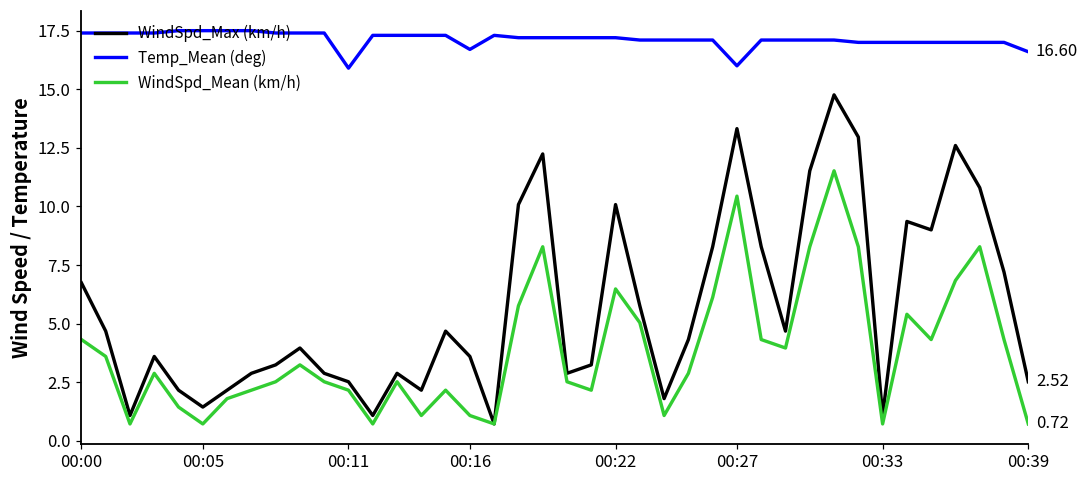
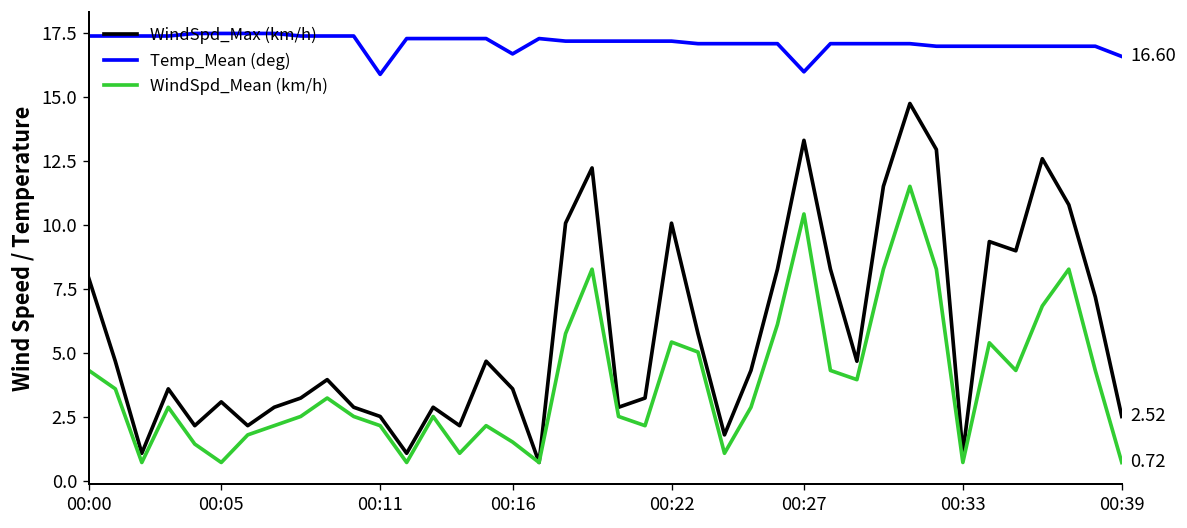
WindSpd_Max (km/h), 00:00: 6.7 -> 7.9
WindSpd_Max (km/h), 00:05: 1.4 -> 3.1
WindSpd_Mean (km/h), 00:16: 1.1 -> 1.5
WindSpd_Mean (km/h), 00:22: 6.5 -> 5.4
